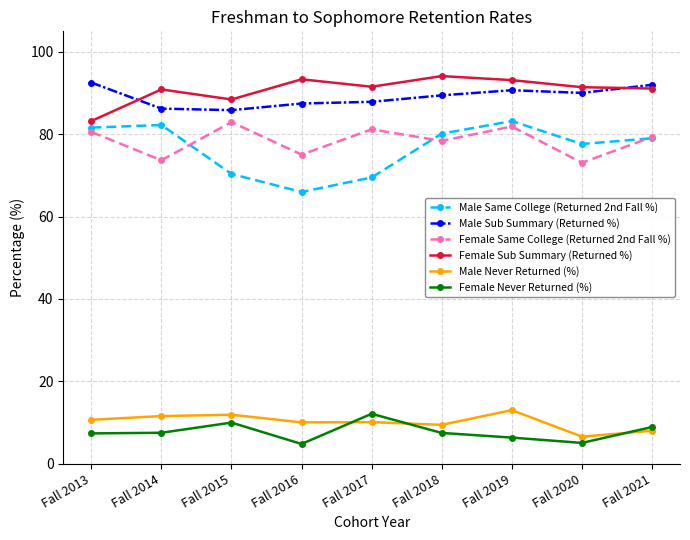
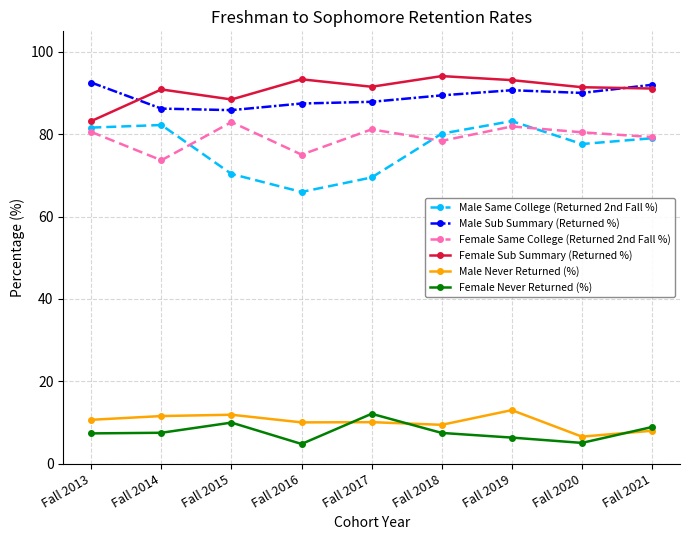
Female Same College (Returned 2nd Fall %), Fall 2020: 73 -> 80
